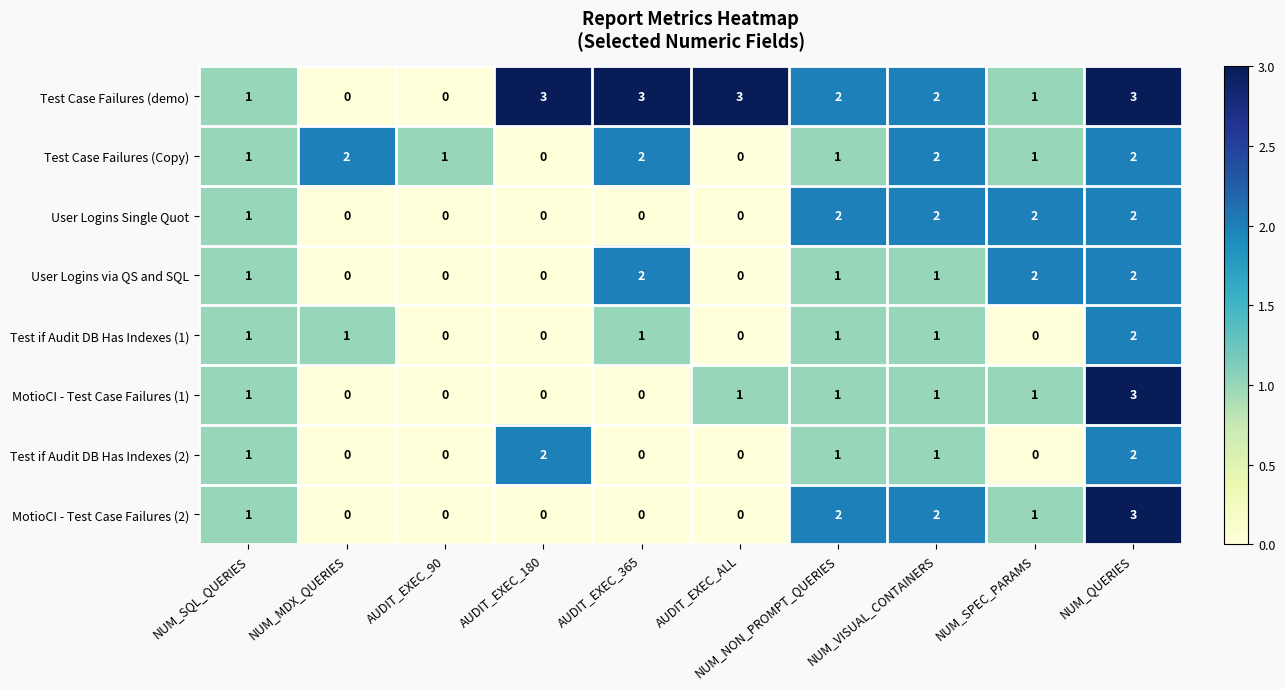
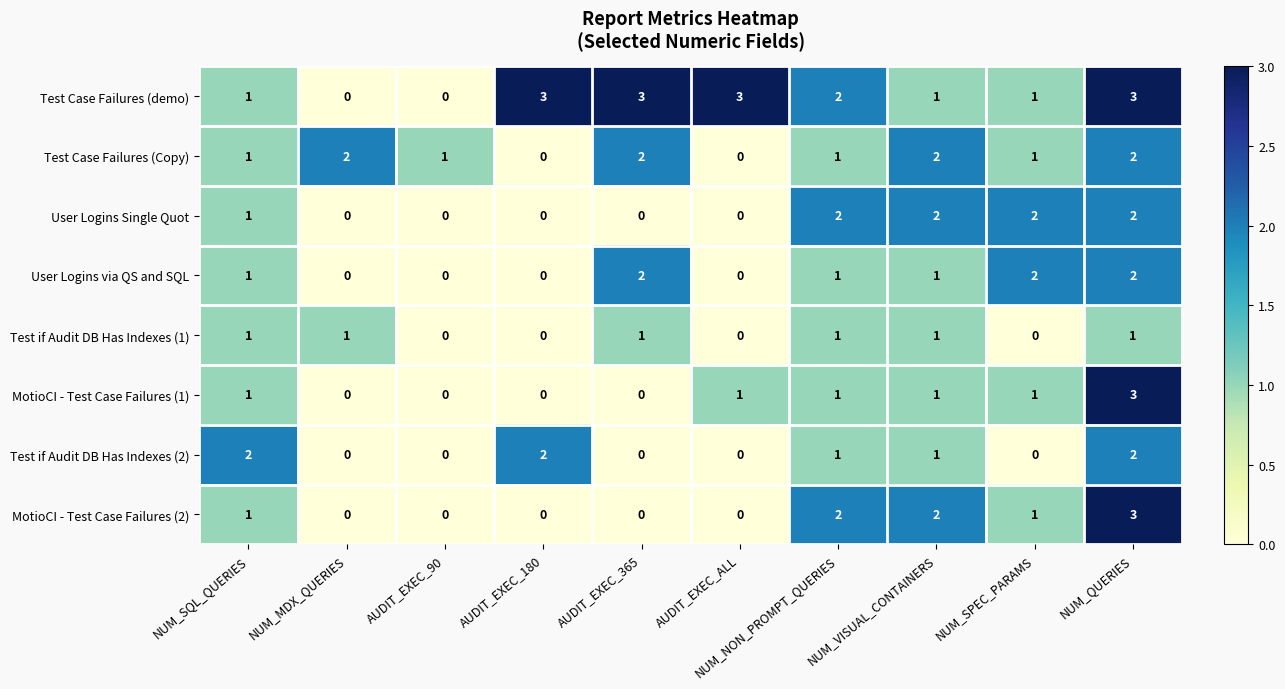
Test Case Failures (demo), NUM_VISUAL_CONTAINERS: 2 -> 1
Test if Audit DB Has Indexes (1), NUM_QUERIES: 2 -> 1
Test if Audit DB Has Indexes (2), NUM_SQL_QUERIES: 1 -> 2
